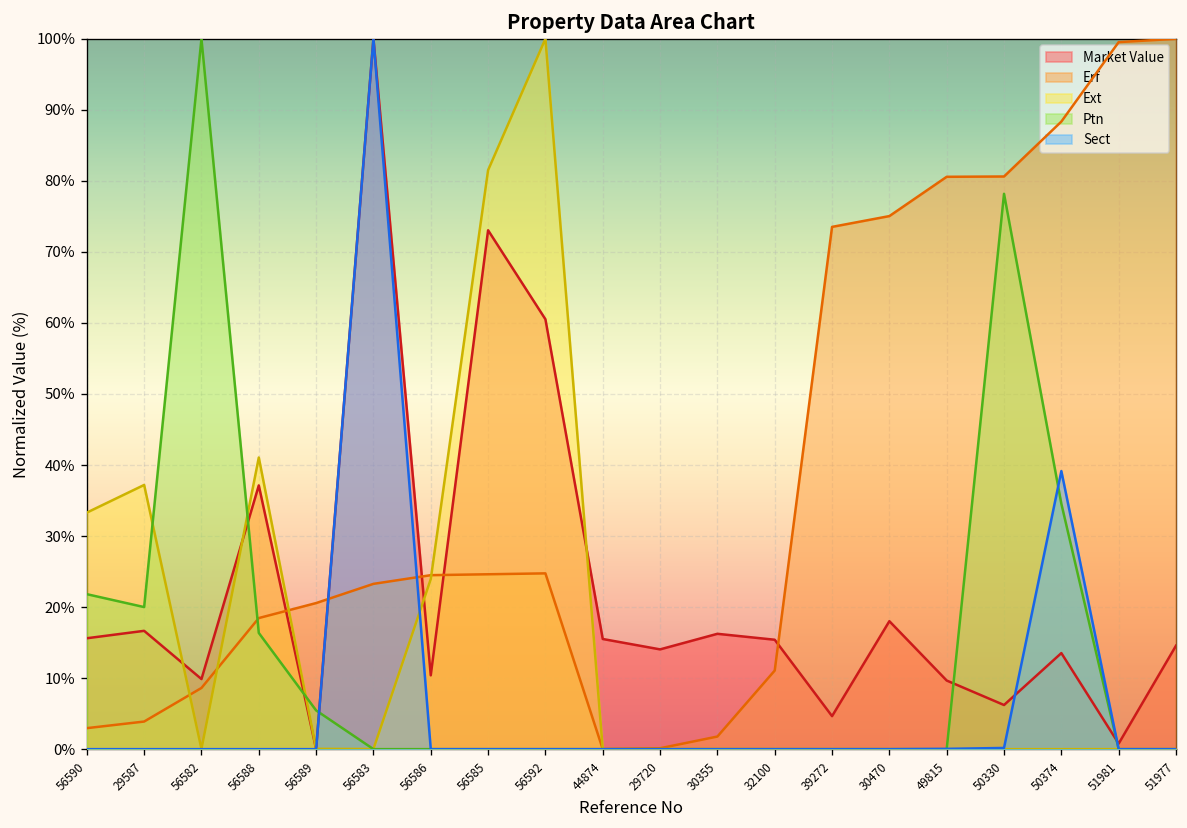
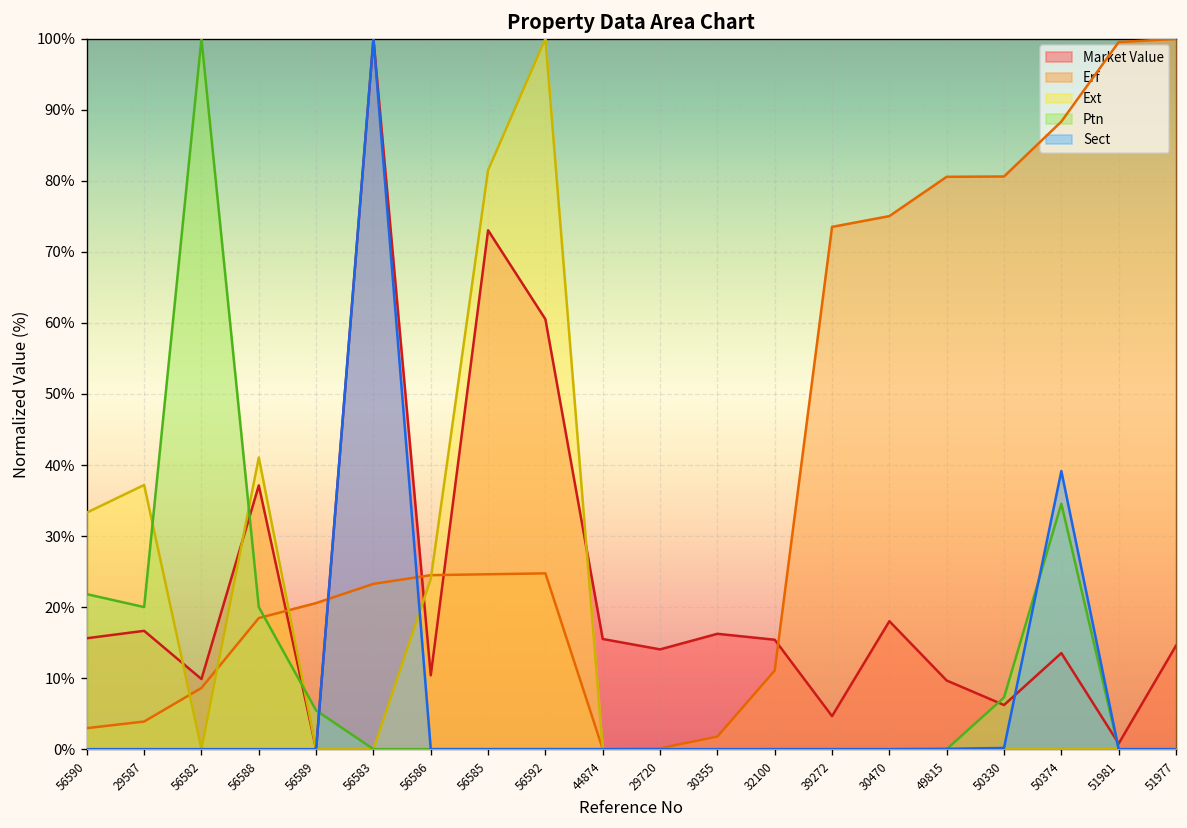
Ptn, 56588: 16% -> 20%
Ptn, 50330: 78% -> 7%
